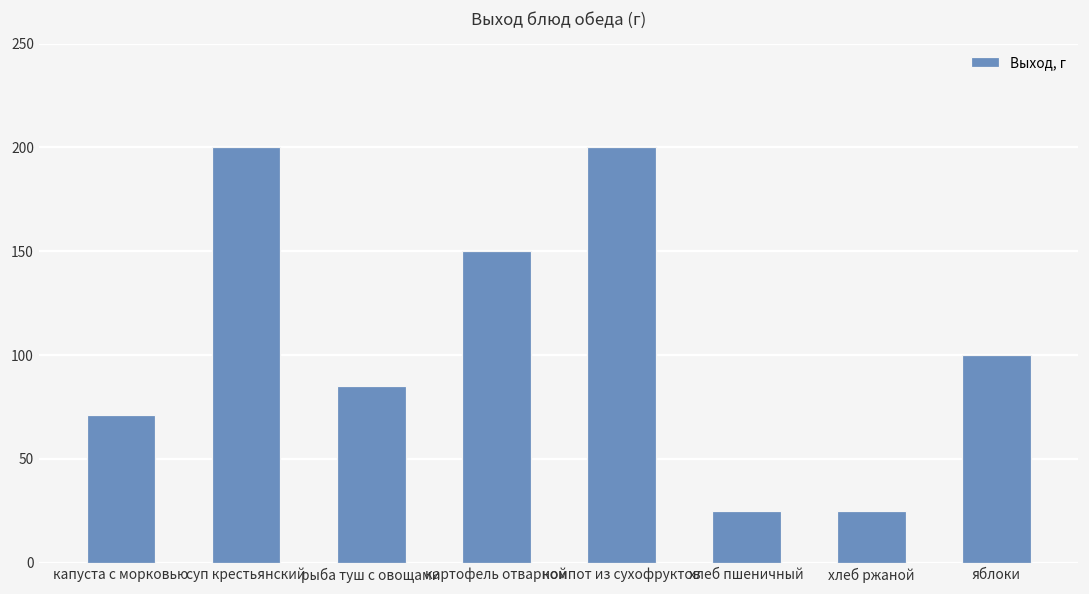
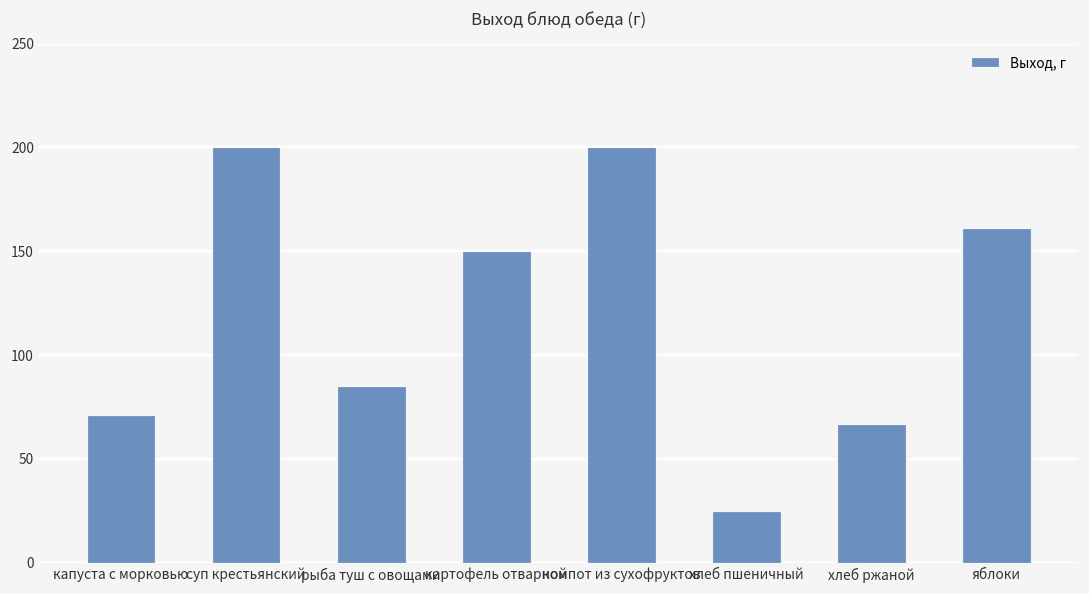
хлеб ржаной: 25 -> 67
яблоки: 100 -> 161
